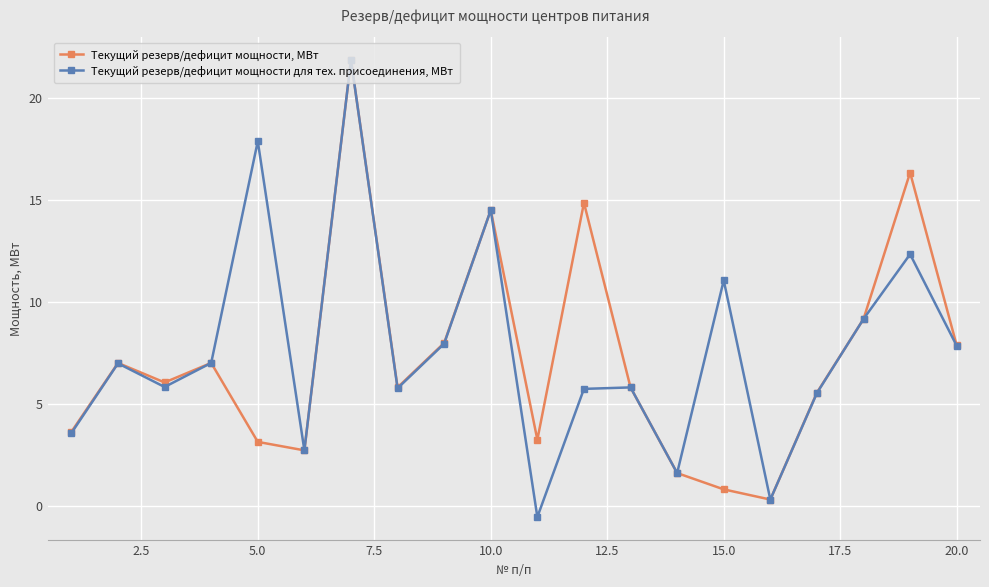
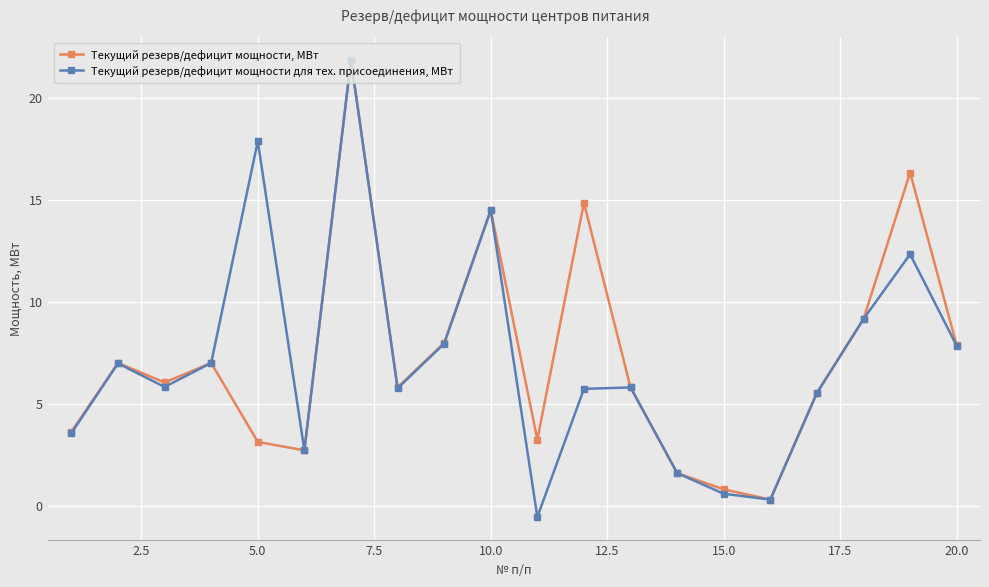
Текущий резерв/дефицит мощности для тех. присоединения, МВт, 15.0: 11.1 -> 0.6
